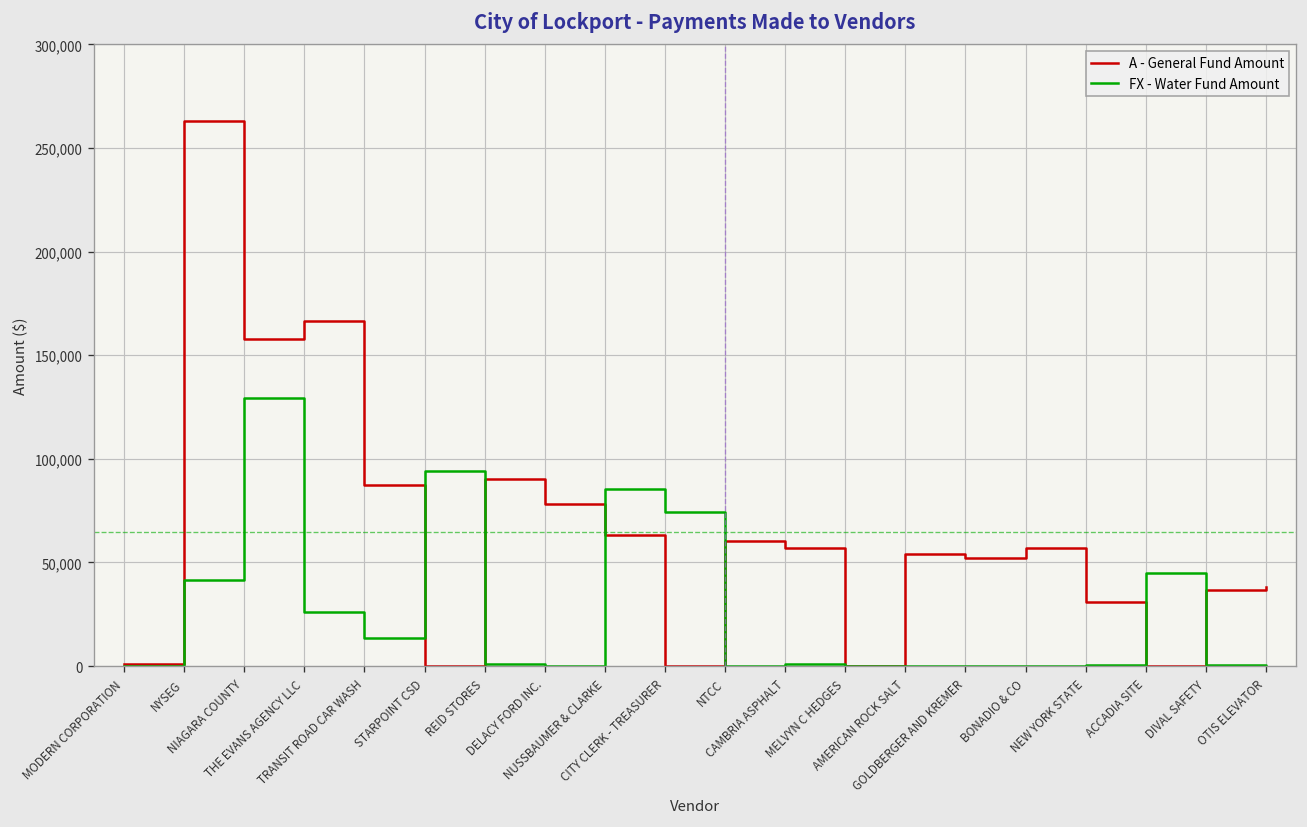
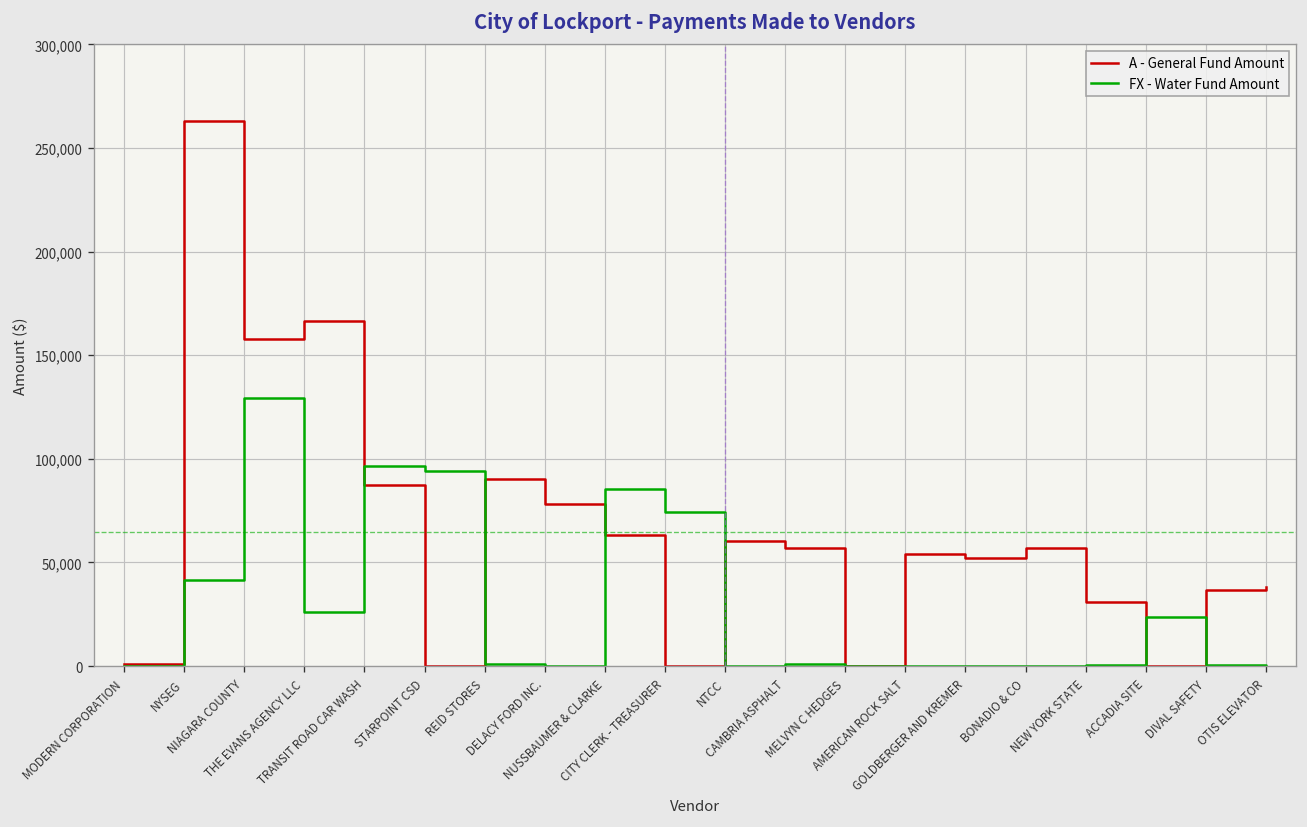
FX - Water Fund Amount, TRANSIT ROAD CAR WASH: 13,000 -> 96,000
FX - Water Fund Amount, ACCADIA SITE: 45,000 -> 24,000
